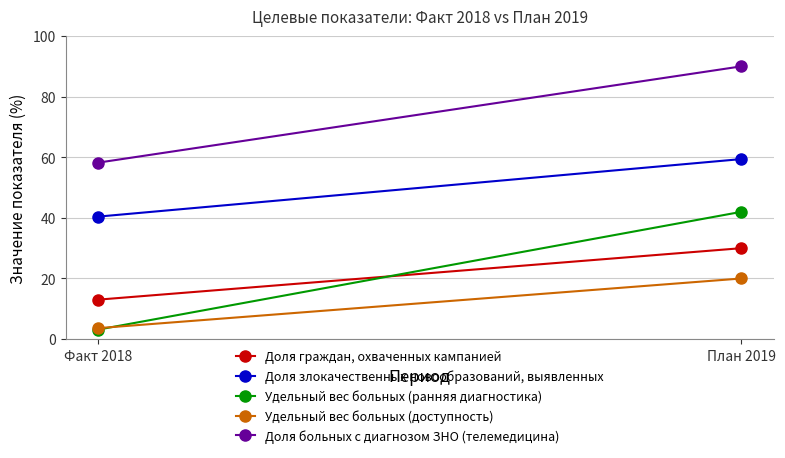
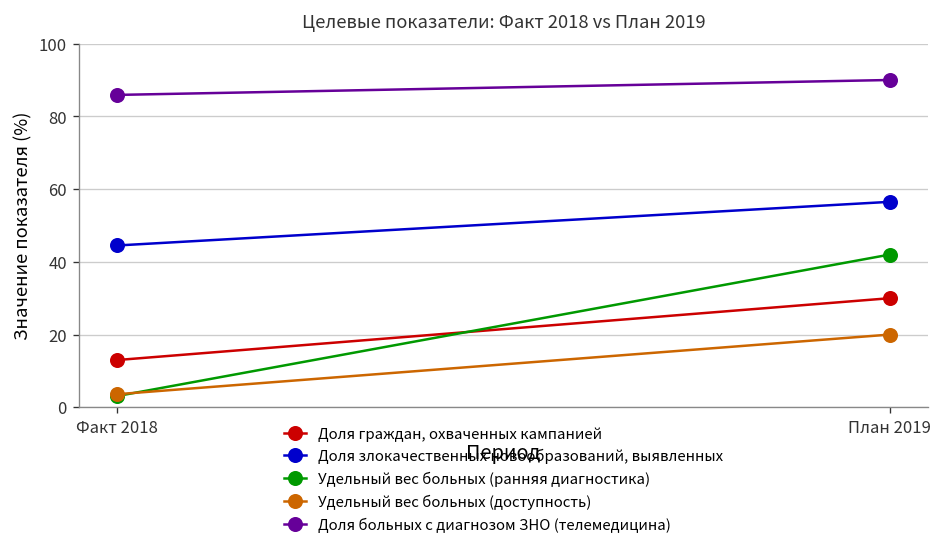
Доля злокачественных новообразований, выявленных, Факт 2018: 40 -> 45
Доля больных с диагнозом ЗНО (телемедицина), Факт 2018: 58 -> 86
Доля злокачественных новообразований, выявленных, План 2019: 59 -> 57
